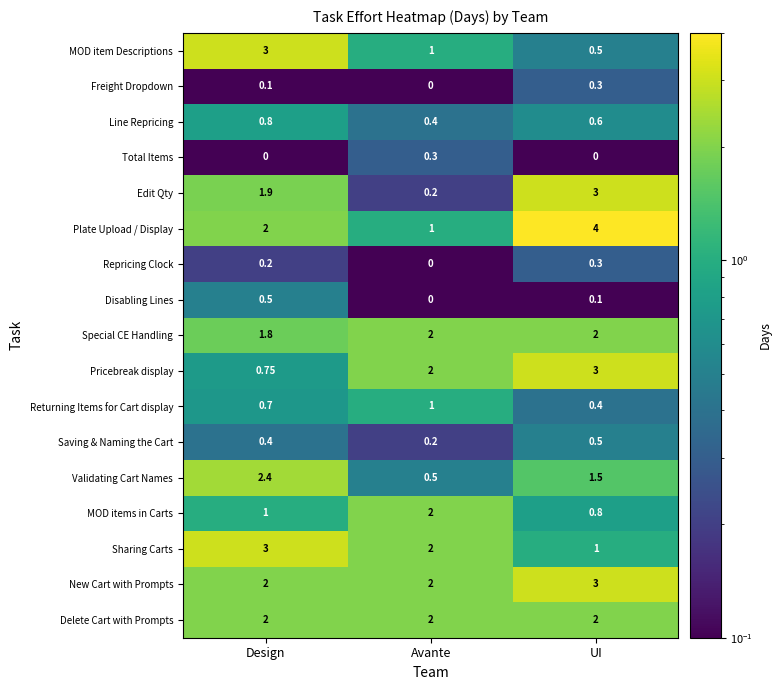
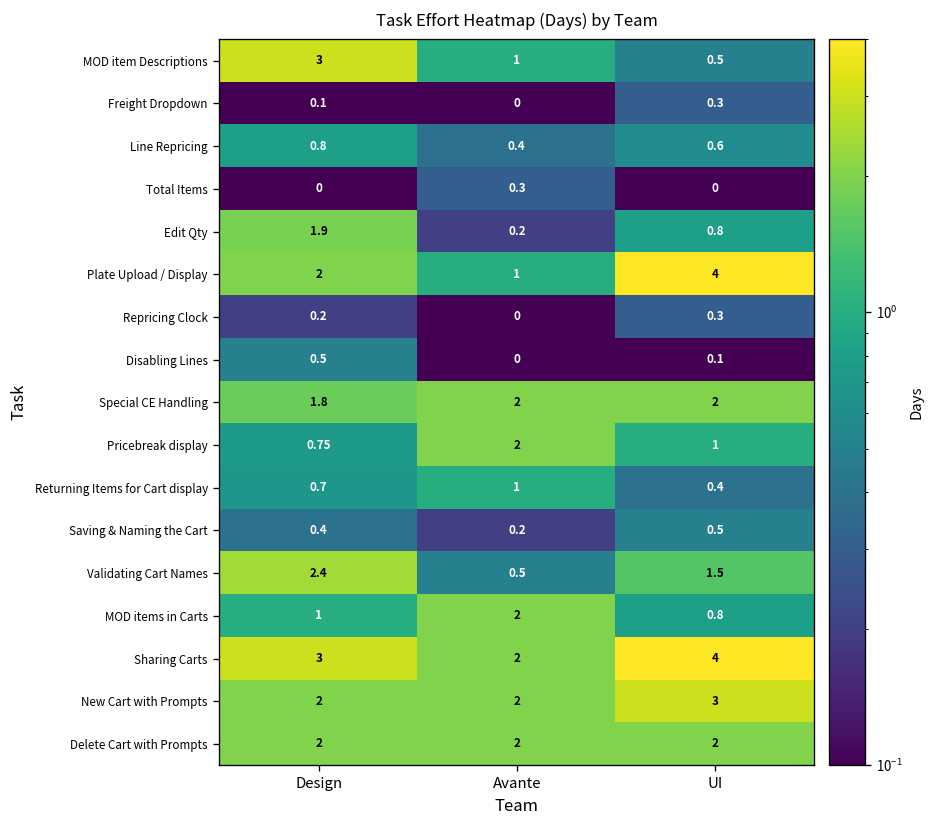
Edit Qty, UI: 3 -> 0.8
Pricebreak display, UI: 3 -> 1
Sharing Carts, UI: 1 -> 4
